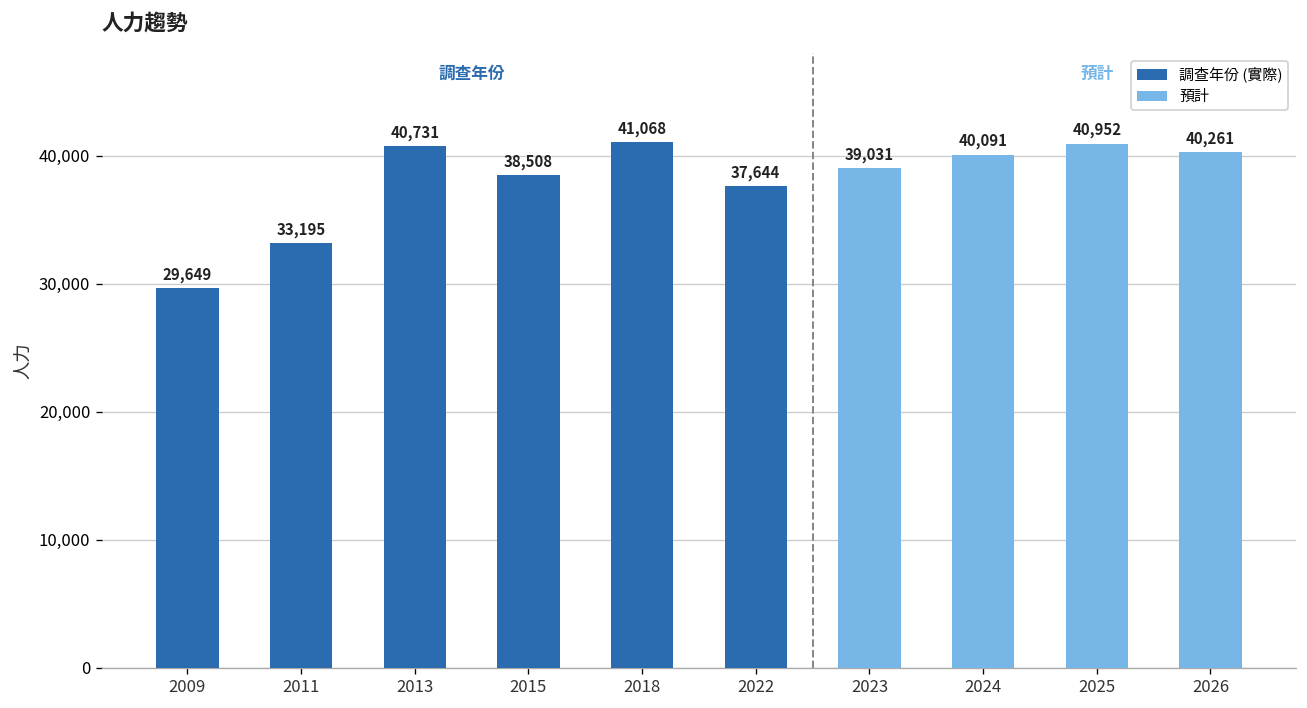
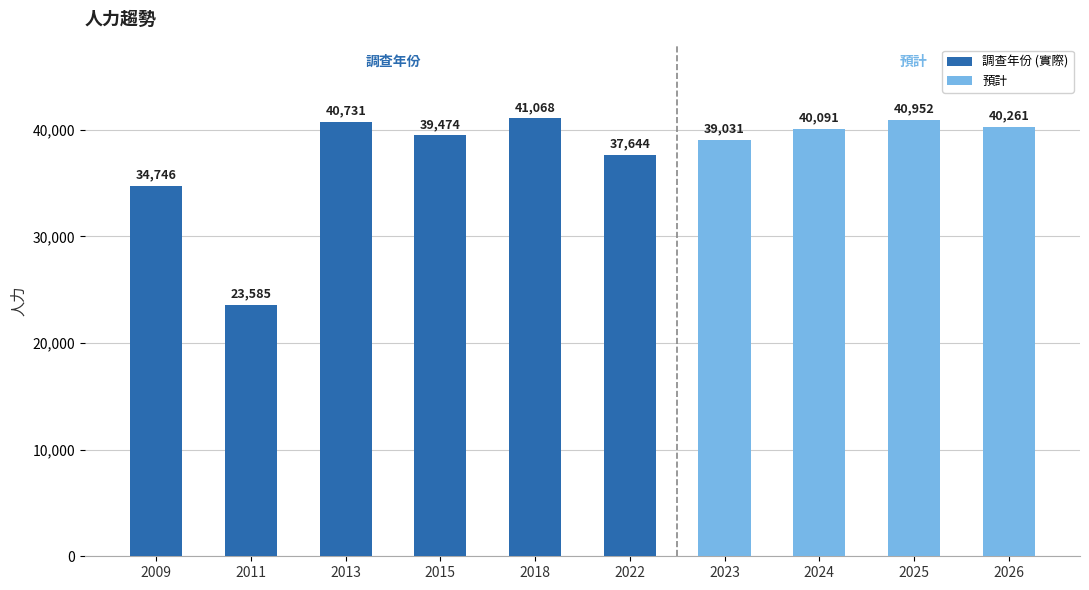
調查年份 (實際), 2009: 29,649 -> 34,746
調查年份 (實際), 2011: 33,195 -> 23,585
調查年份 (實際), 2015: 38,508 -> 39,474
